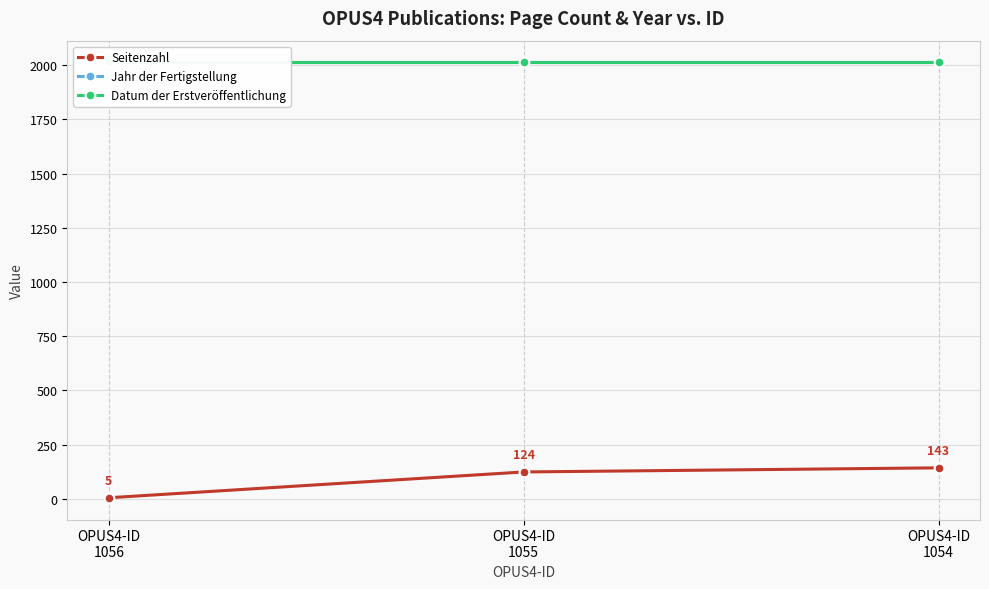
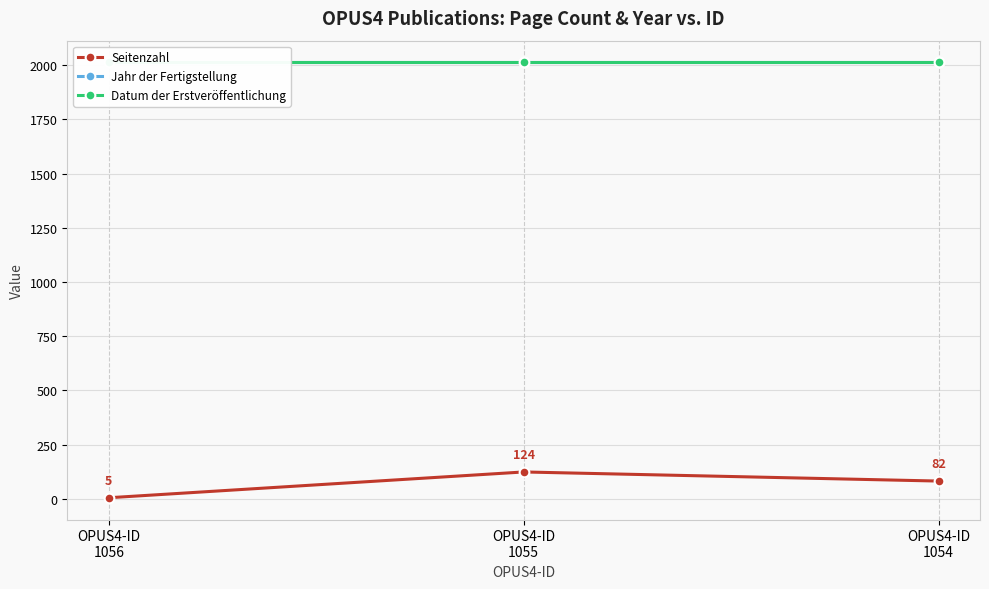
Seitenzahl, OPUS4-ID 1054: 143 -> 82
